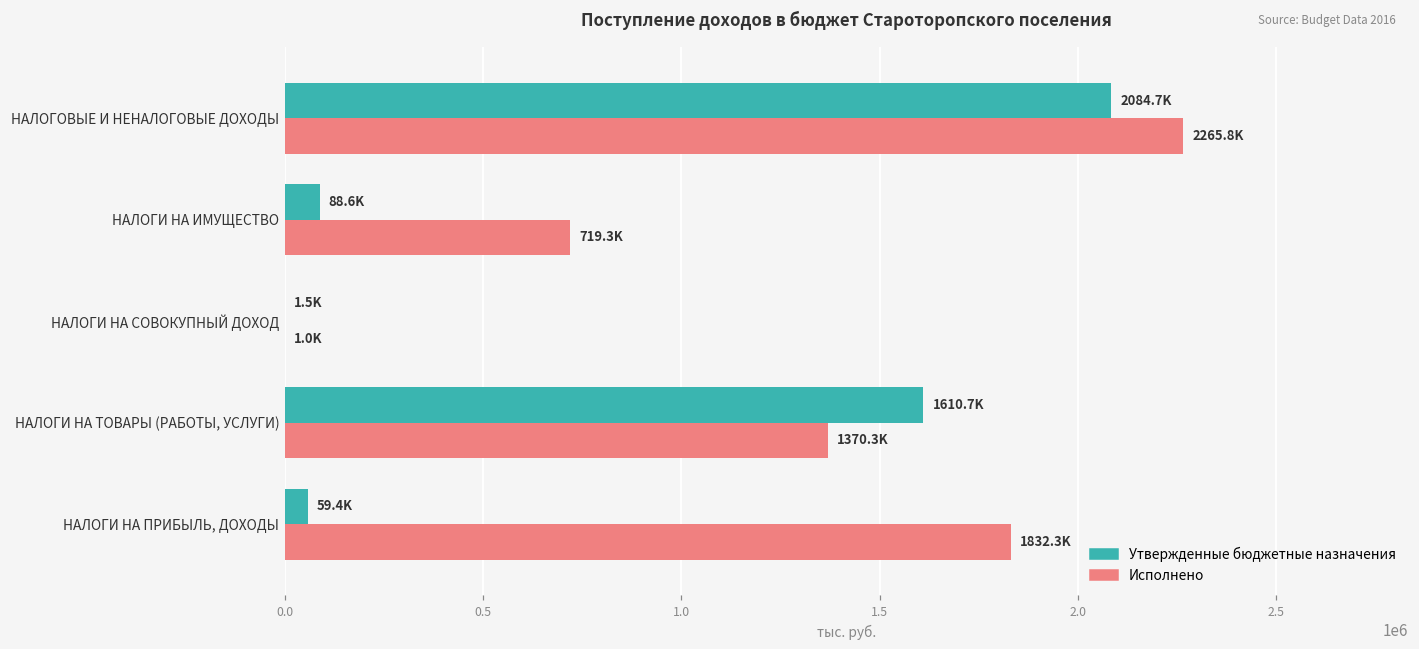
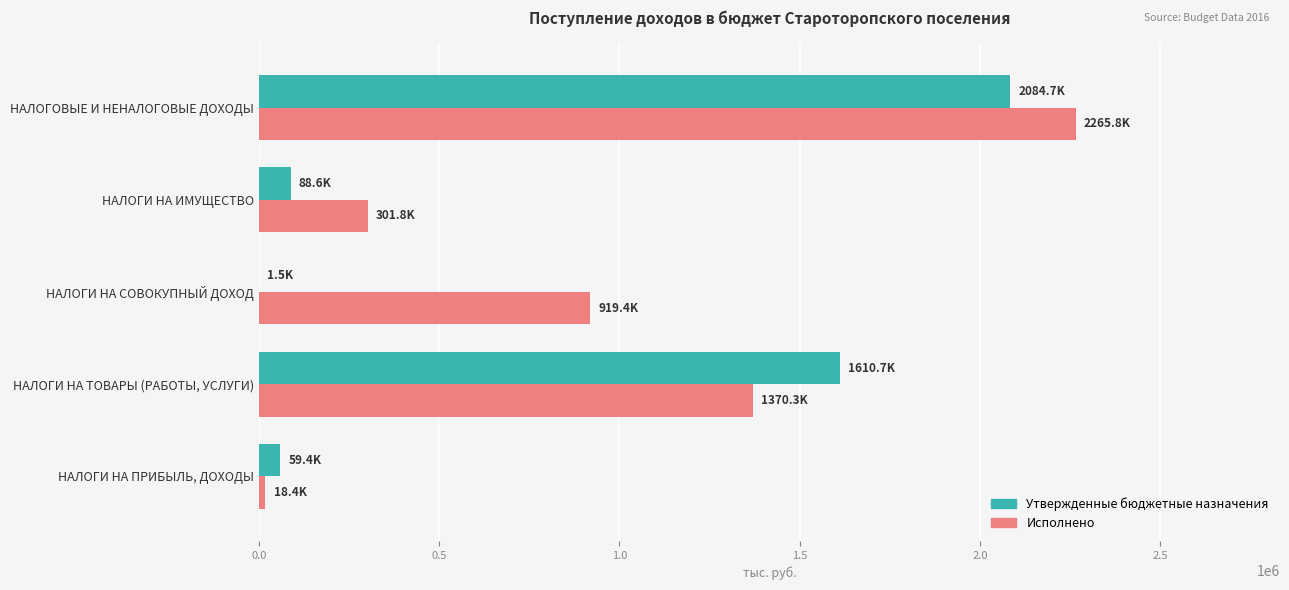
Исполнено, НАЛОГИ НА ИМУЩЕСТВО: 719.3K -> 301.8K
Исполнено, НАЛОГИ НА СОВОКУПНЫЙ ДОХОД: 1.0K -> 919.4K
Исполнено, НАЛОГИ НА ПРИБЫЛЬ, ДОХОДЫ: 1832.3K -> 18.4K
